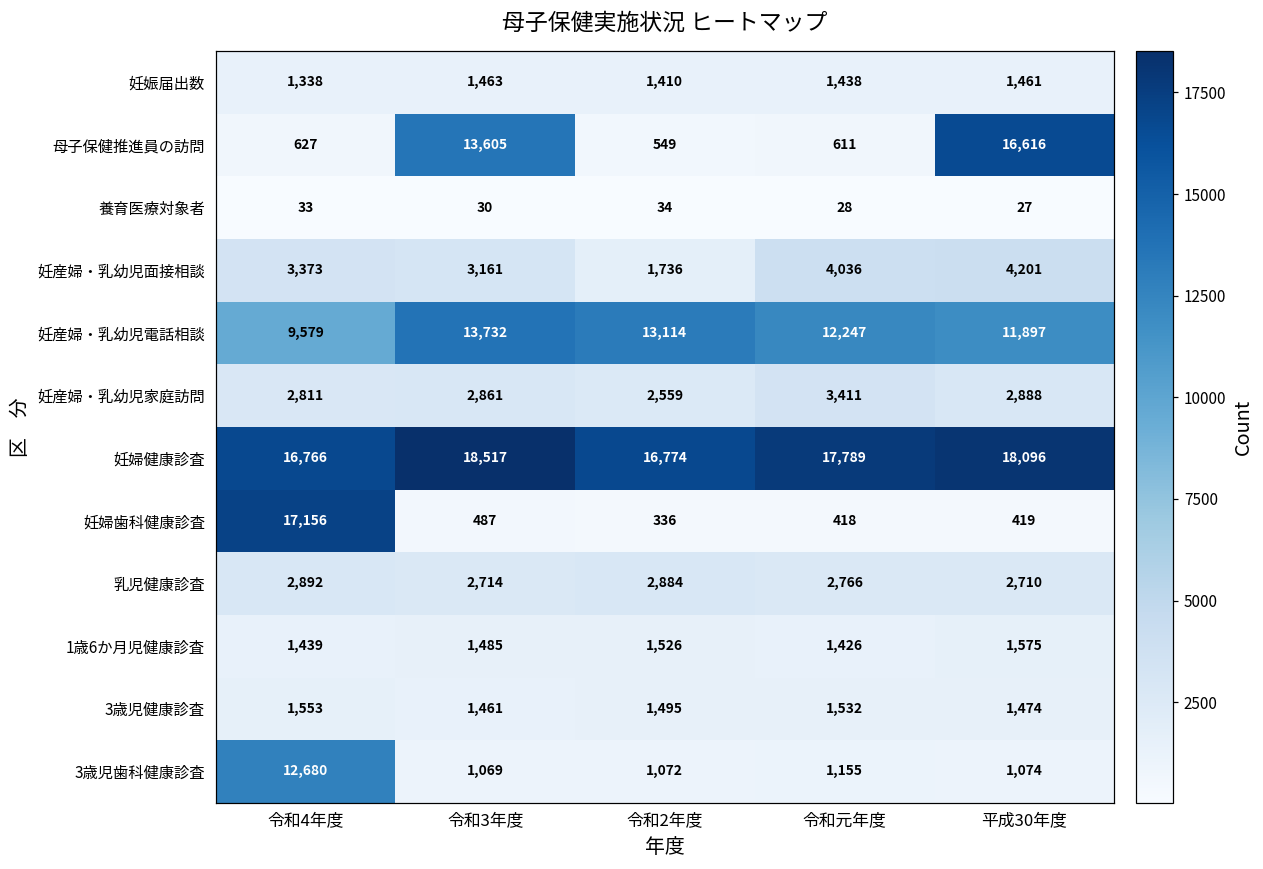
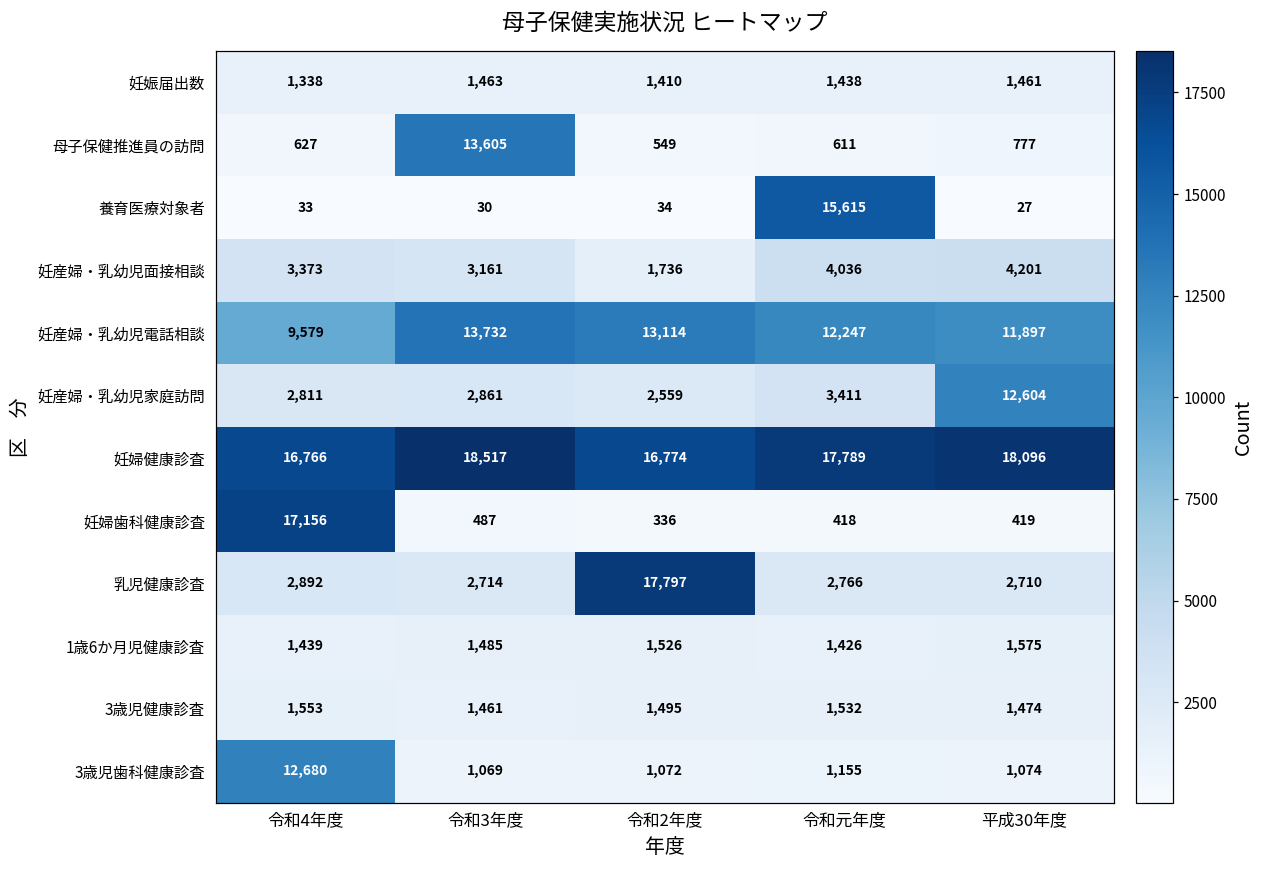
母子保健推進員の訪問, 平成30年度: 16,616 -> 777
養育医療対象者, 令和元年度: 28 -> 15,615
妊産婦・乳幼児家庭訪問, 平成30年度: 2,888 -> 12,604
乳児健康診査, 令和2年度: 2,884 -> 17,797
